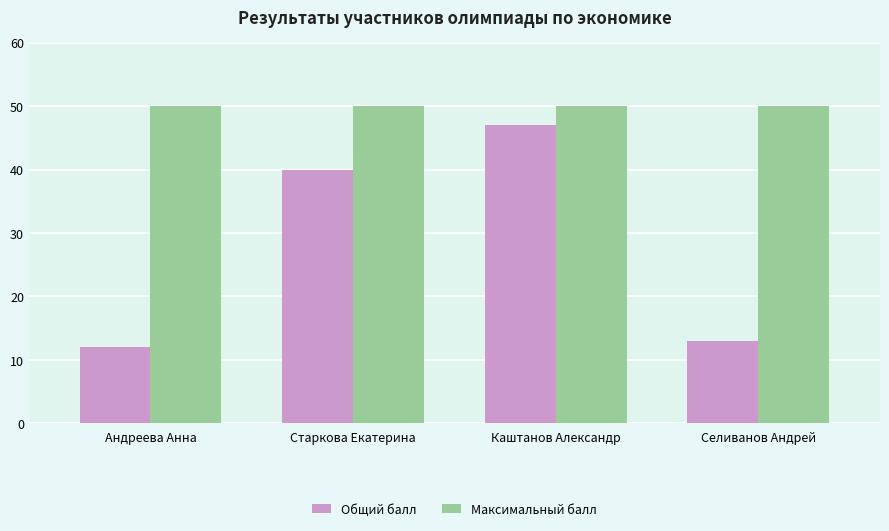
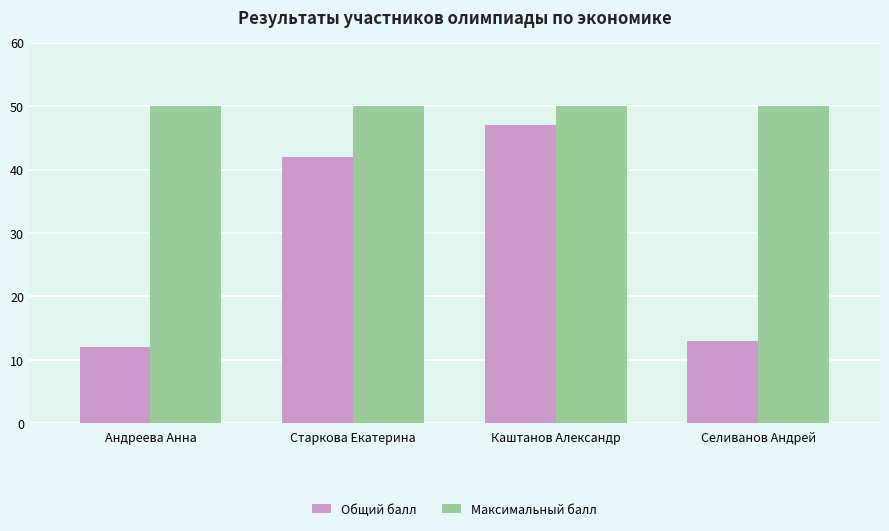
Общий балл, Старкова Екатерина: 40 -> 42
